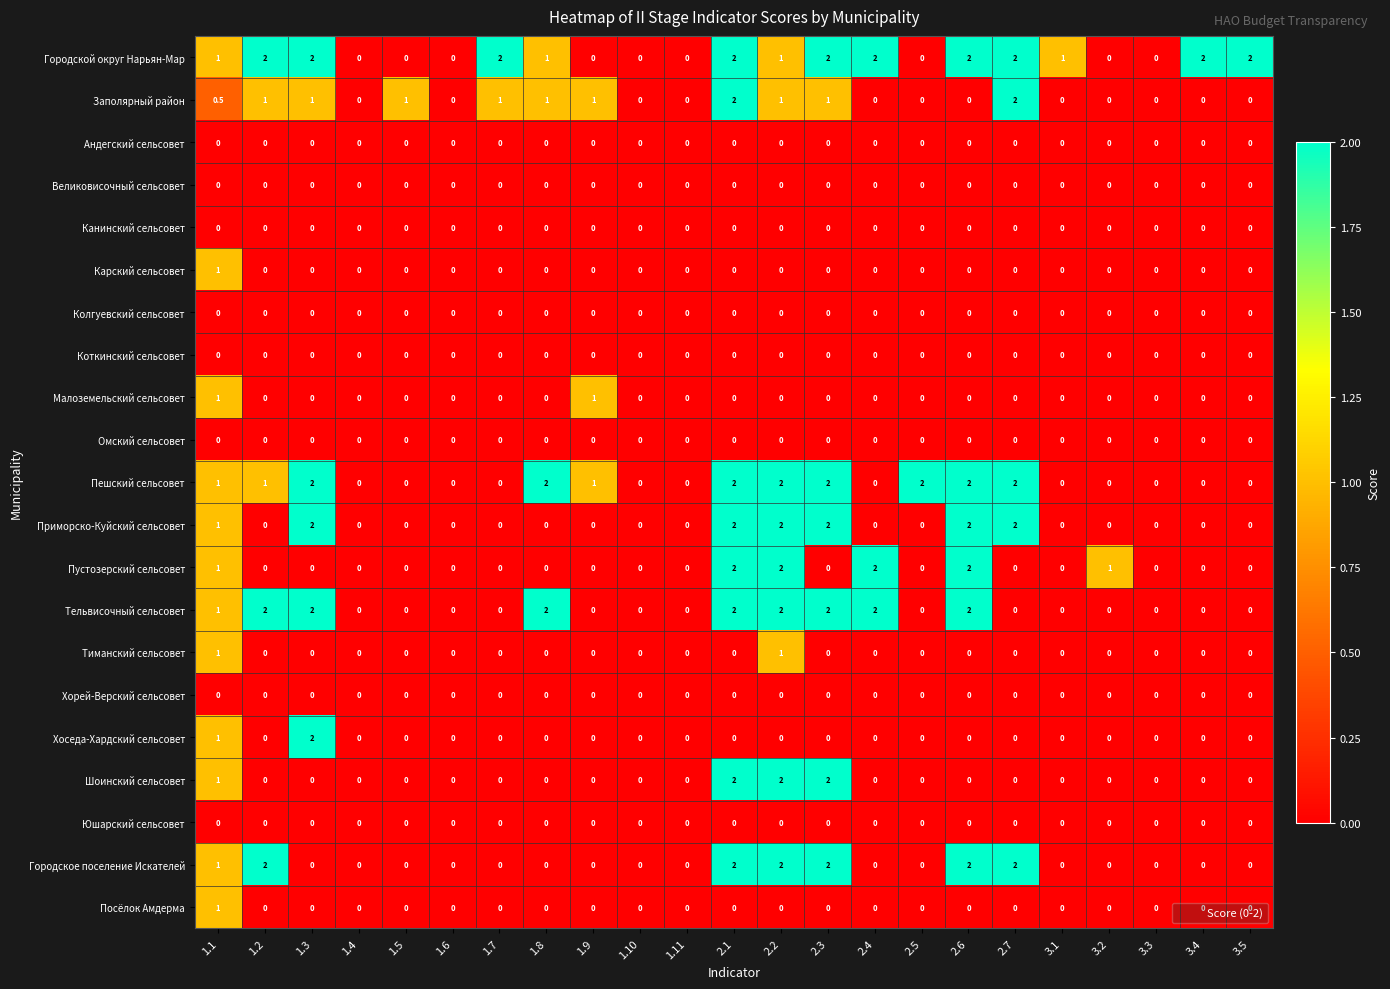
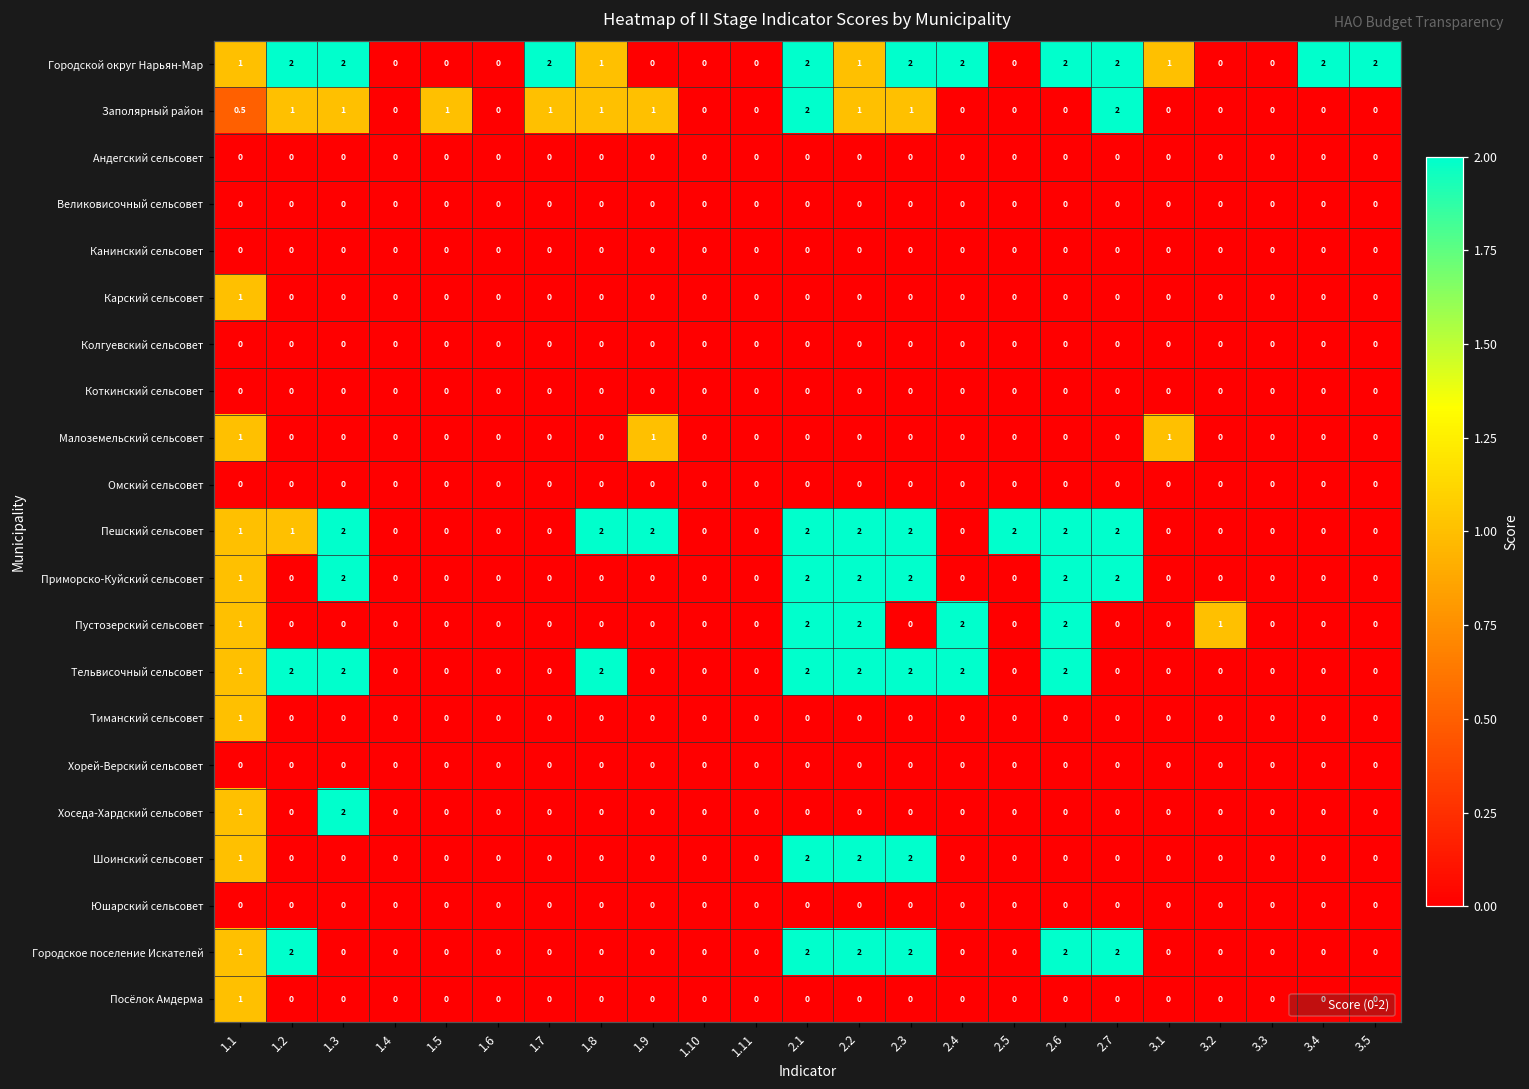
Малоземельский сельсовет, 3.1: 0 -> 1
Пешский сельсовет, 1.9: 1 -> 2
Тиманский сельсовет, 2.2: 1 -> 0
